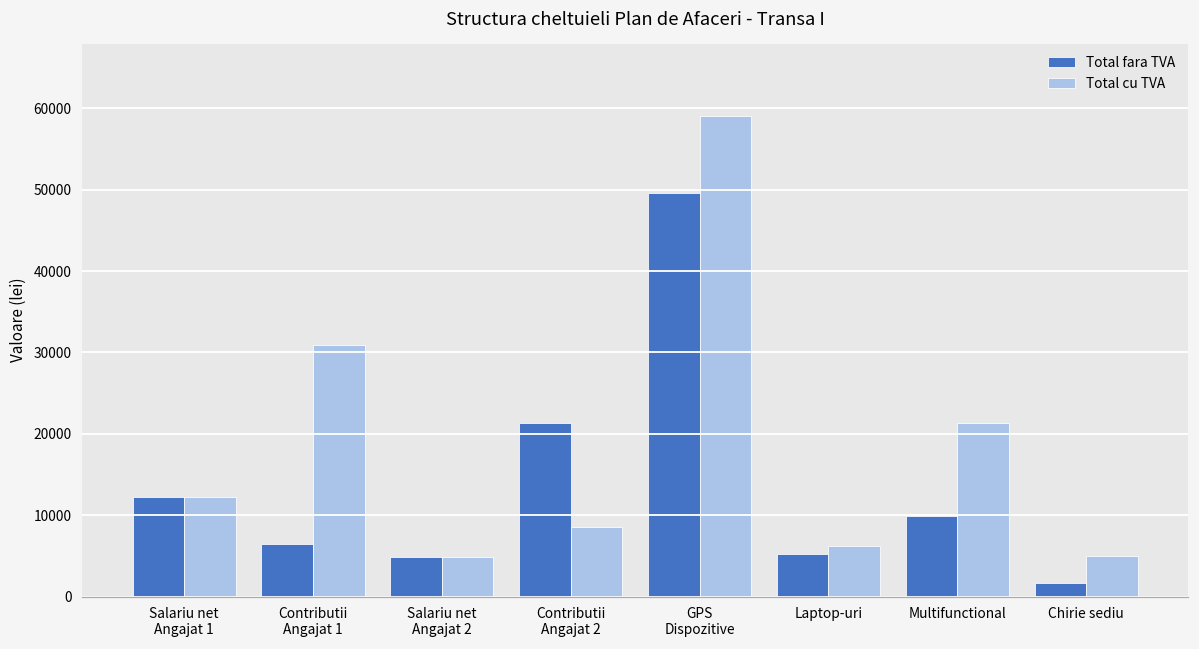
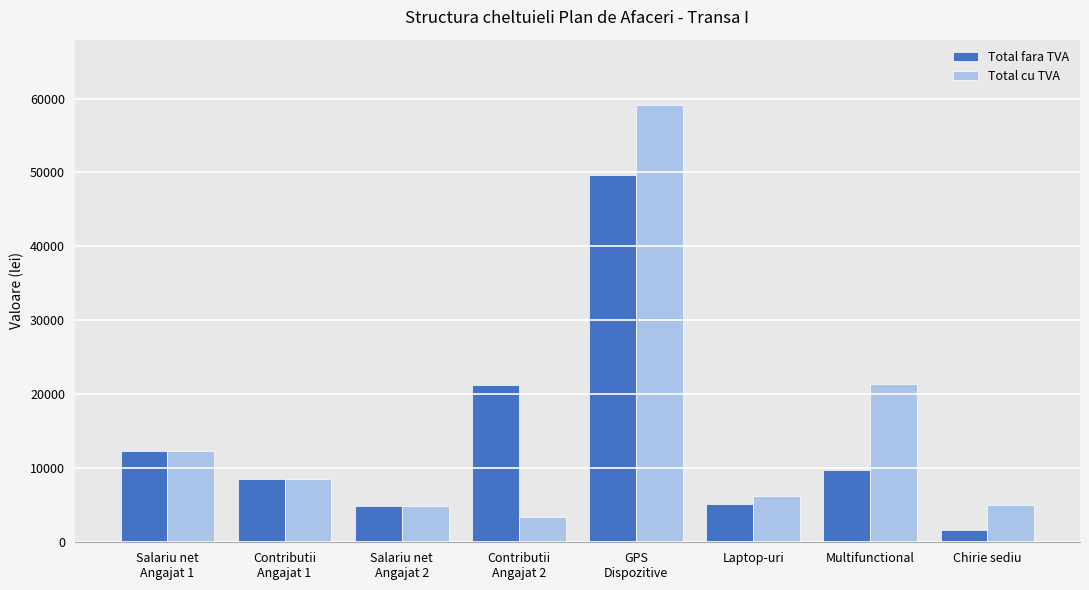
Total fara TVA, Contributii Angajat 1: 6000 -> 9000
Total cu TVA, Contributii Angajat 1: 31000 -> 9000
Total cu TVA, Contributii Angajat 2: 9000 -> 3000
